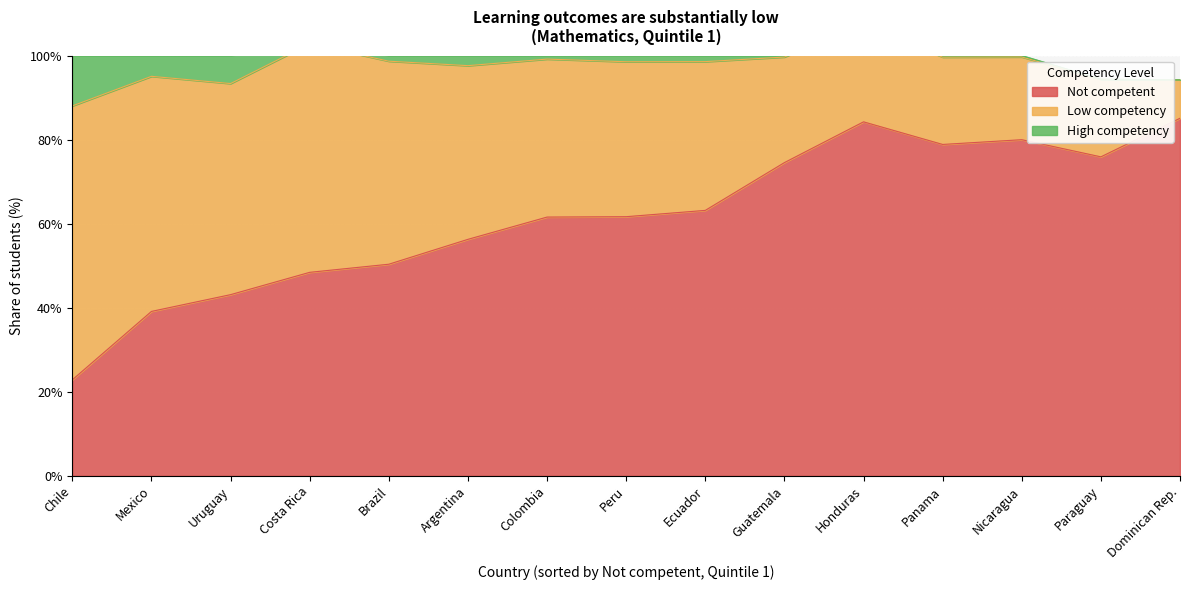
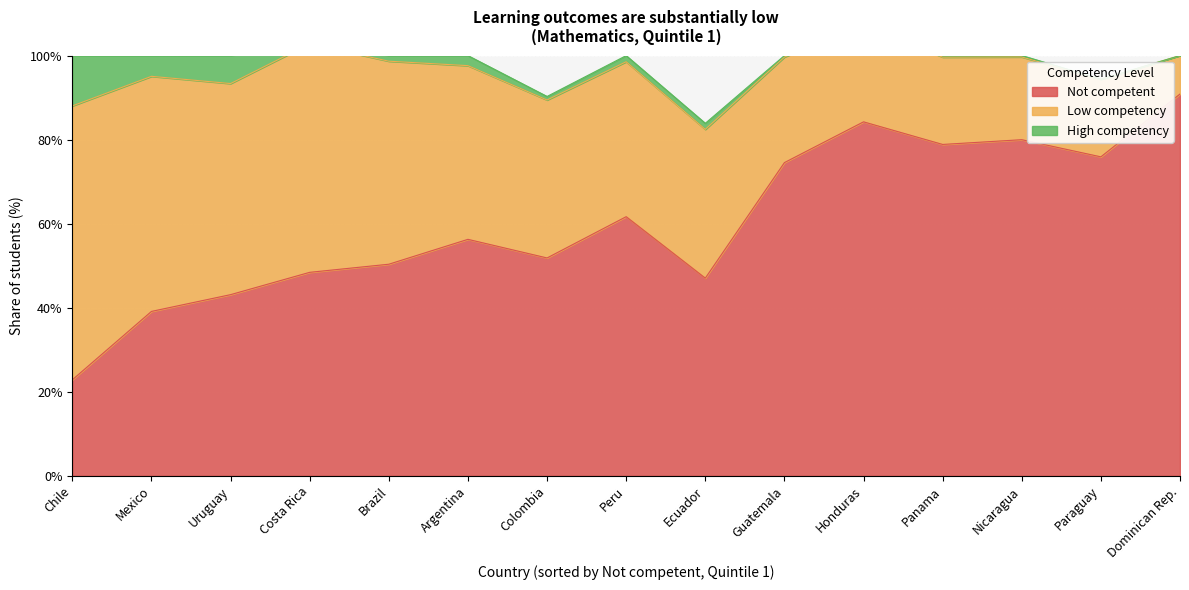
Not competent, Colombia: 62% -> 52%
Not competent, Ecuador: 63% -> 47%
Not competent, Dominican Rep.: 85% -> 91%
